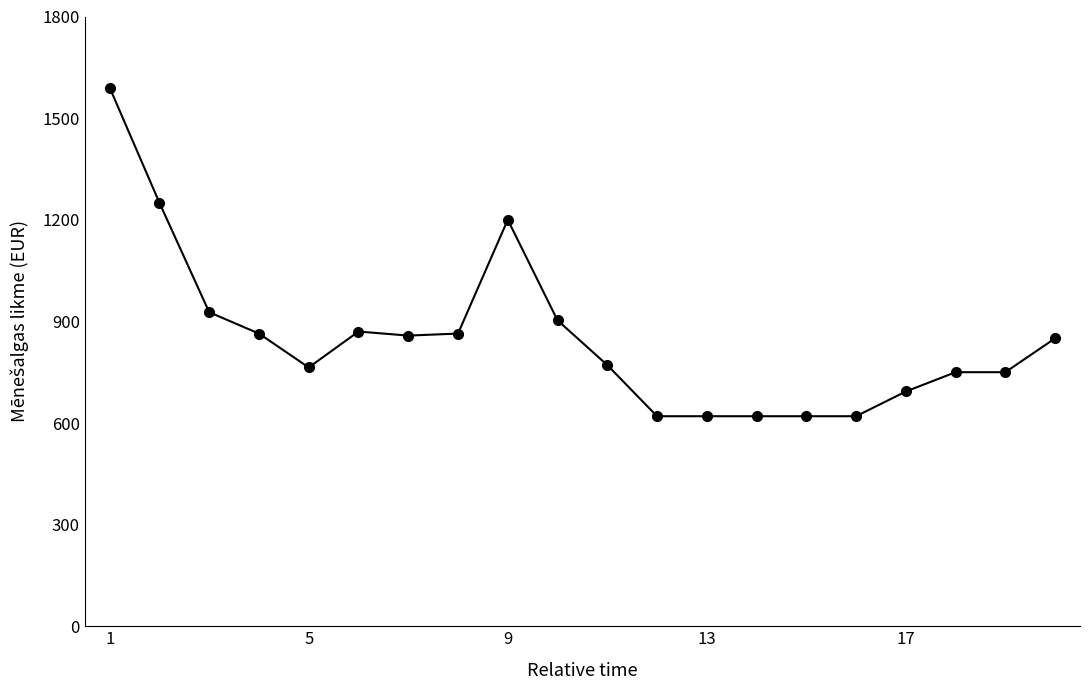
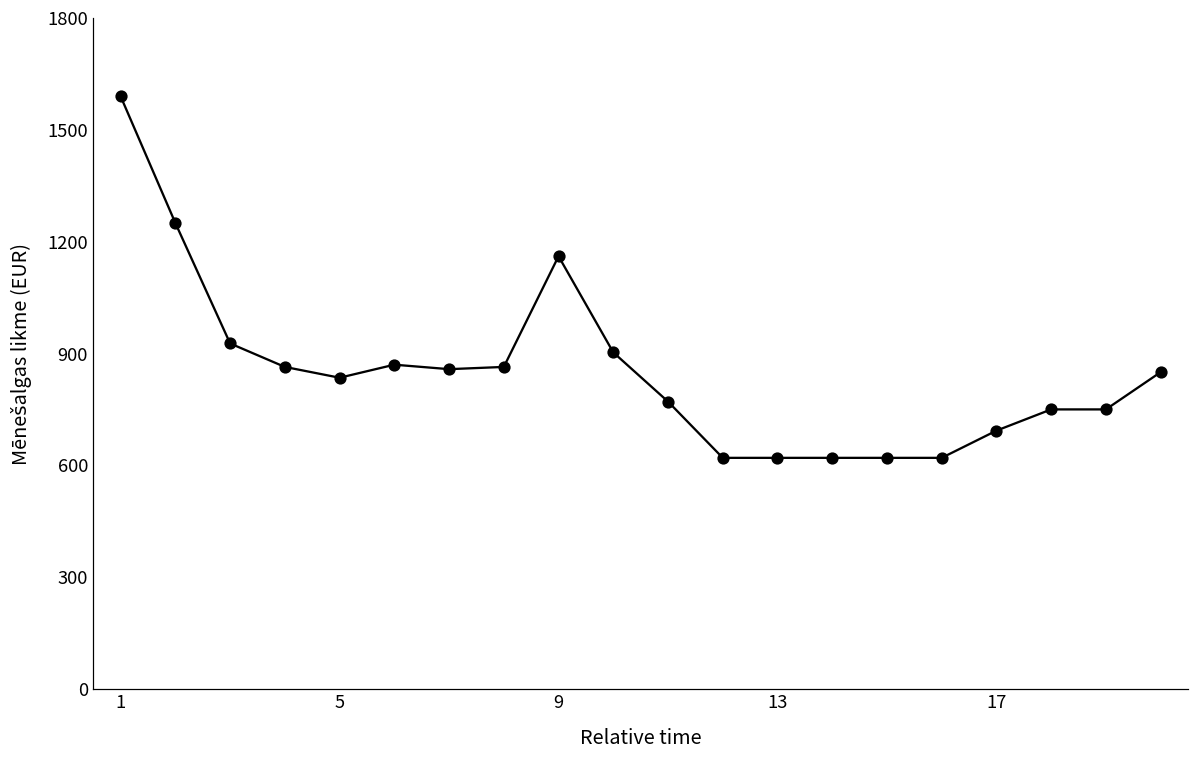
5: 760 -> 840
9: 1200 -> 1160
